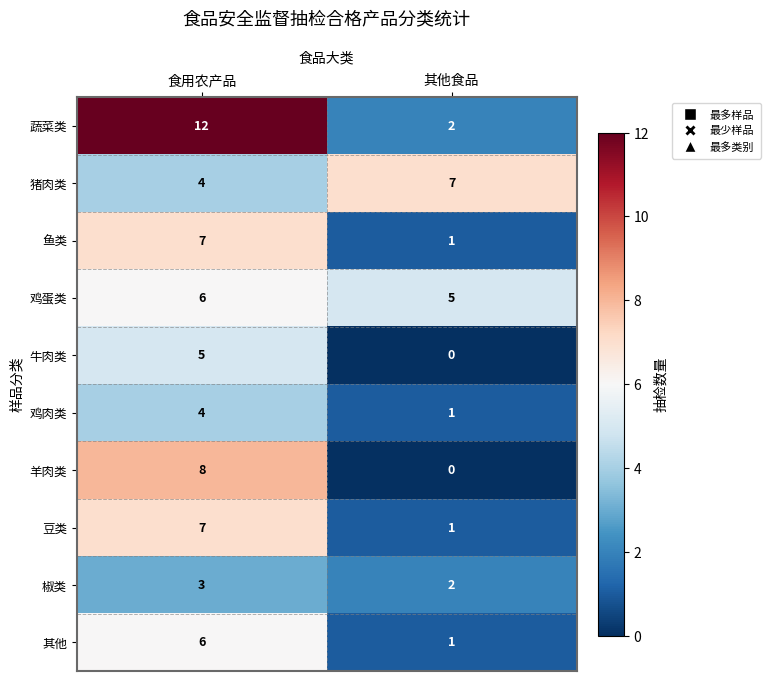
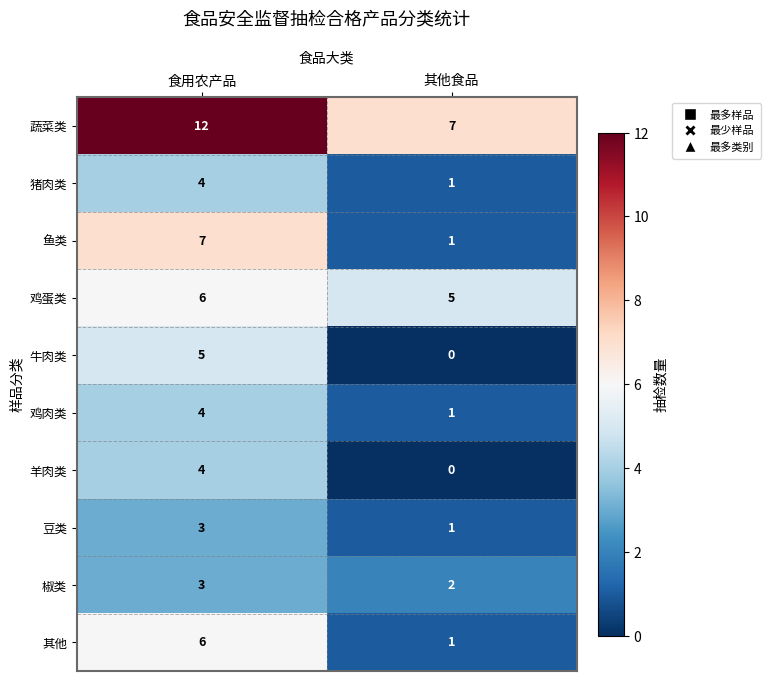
蔬菜类, 其他食品: 2 -> 7
猪肉类, 其他食品: 7 -> 1
羊肉类, 食用农产品: 8 -> 4
豆类, 食用农产品: 7 -> 3
